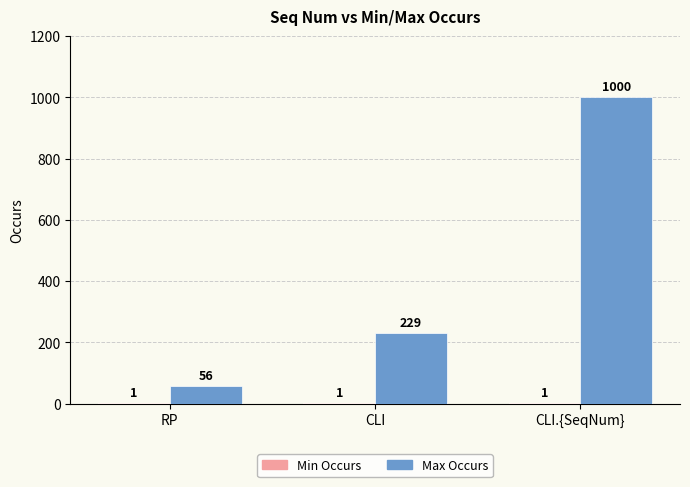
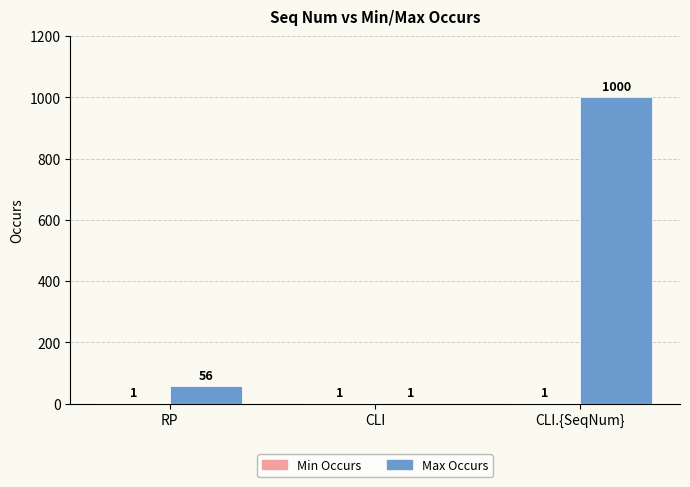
Max Occurs, CLI: 229 -> 1
